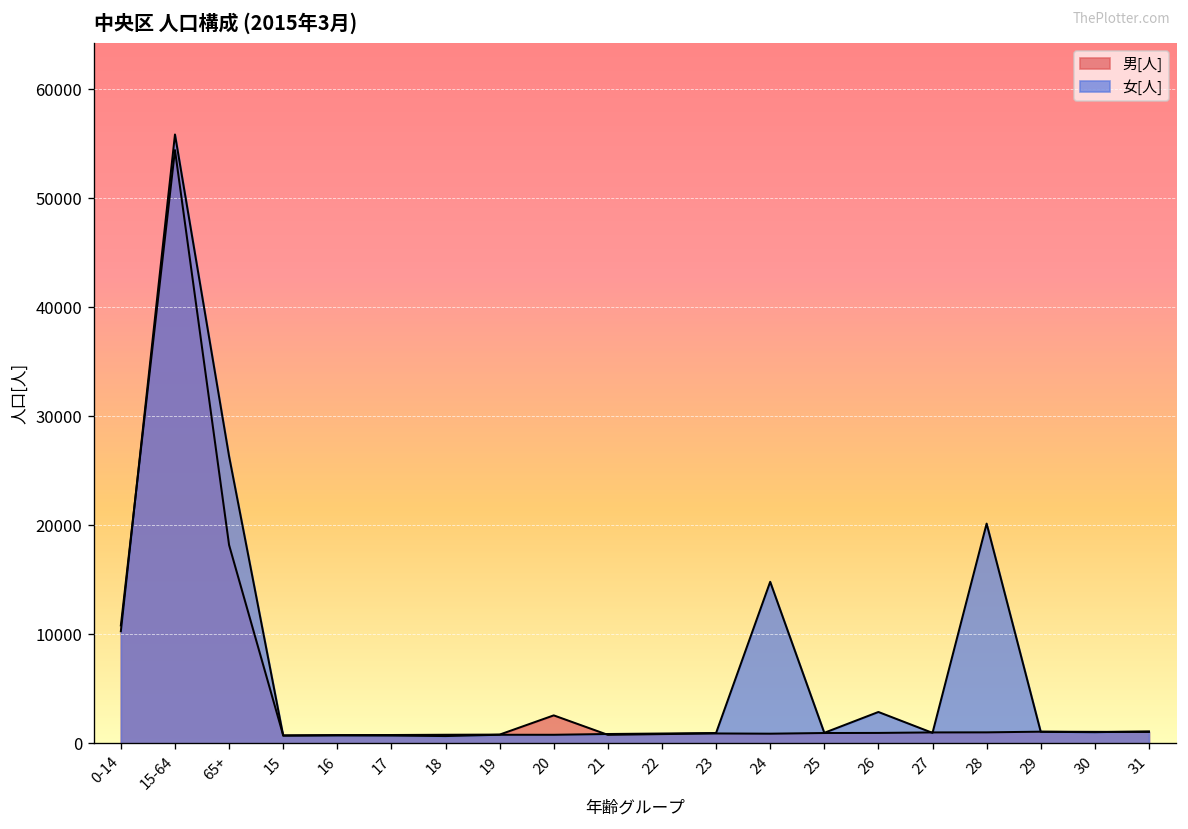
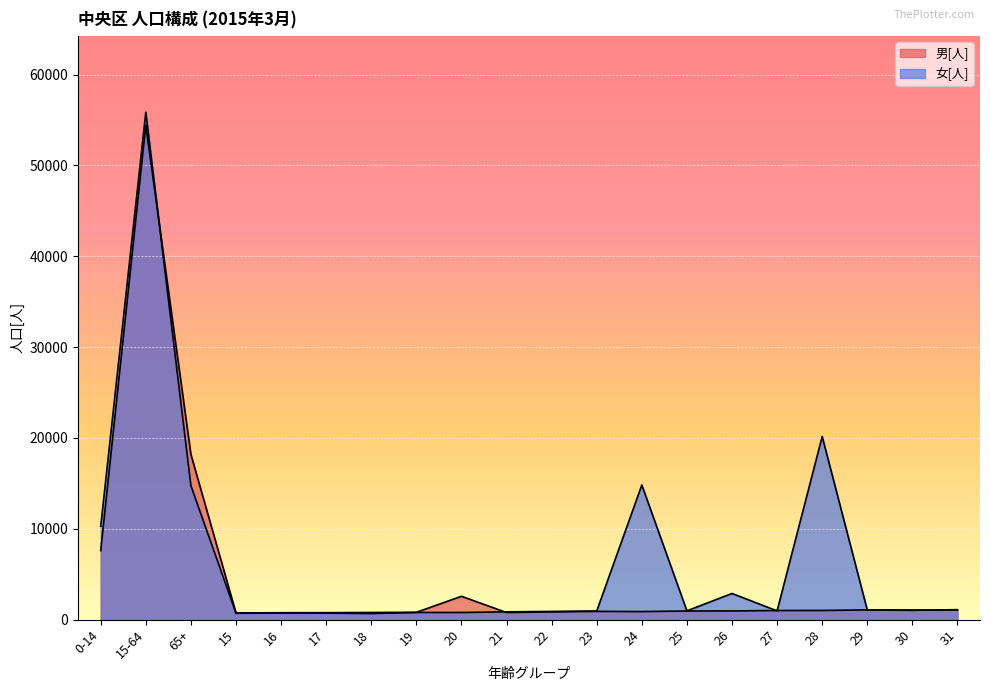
男[人], 0-14: 11000 -> 8000
女[人], 65+: 26000 -> 15000
